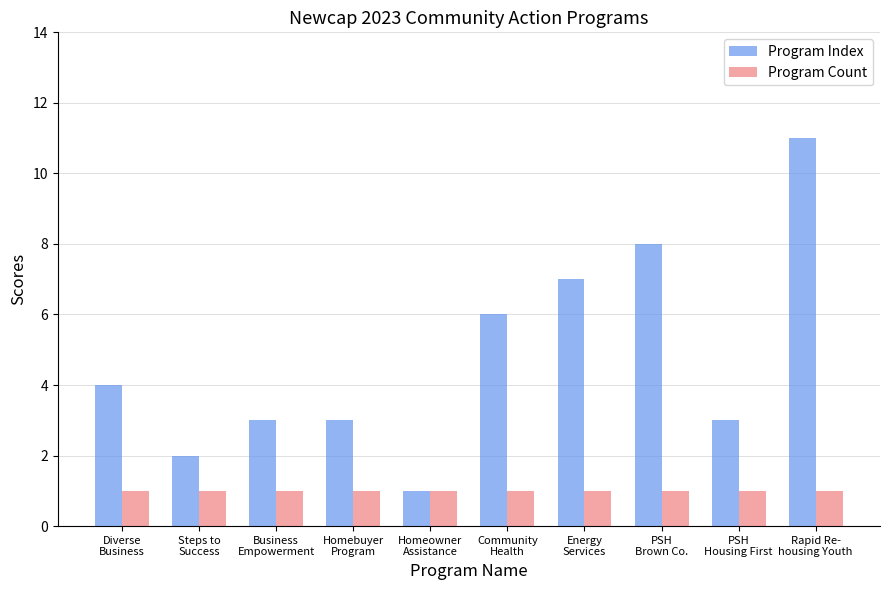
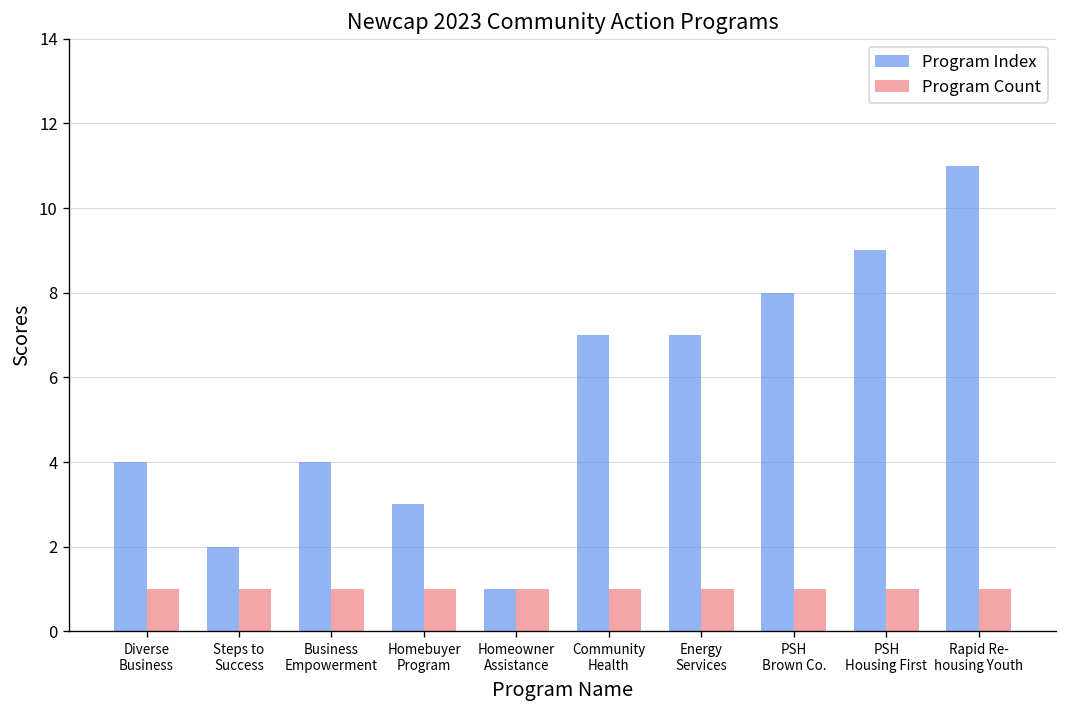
Program Index, Business Empowerment: 3 -> 4
Program Index, Community Health: 6 -> 7
Program Index, PSH Housing First: 3 -> 9
